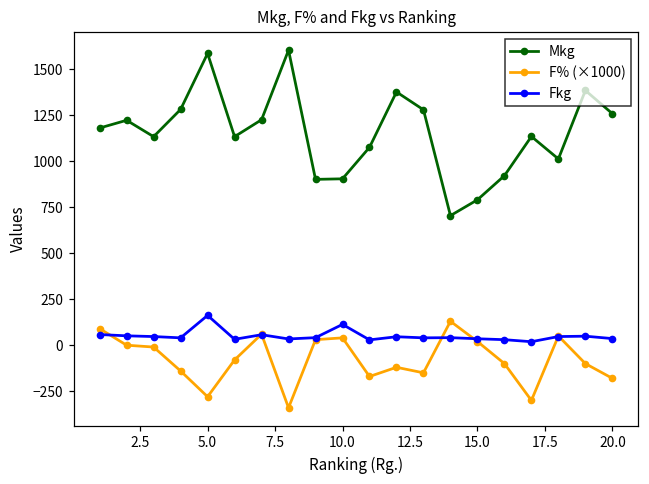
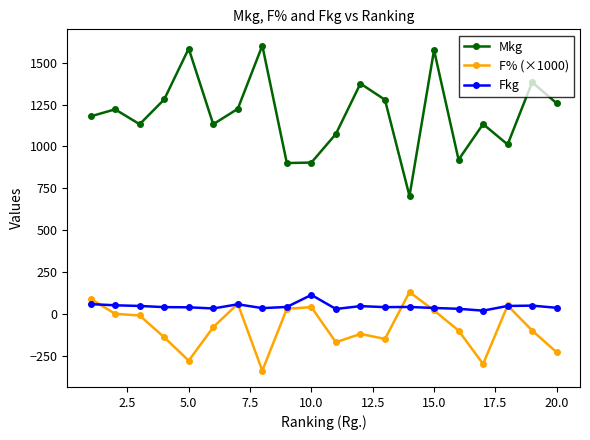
Fkg, 5.0: 160 -> 40
Mkg, 15.0: 790 -> 1580
F% (×1000), 20.0: -180 -> -230
